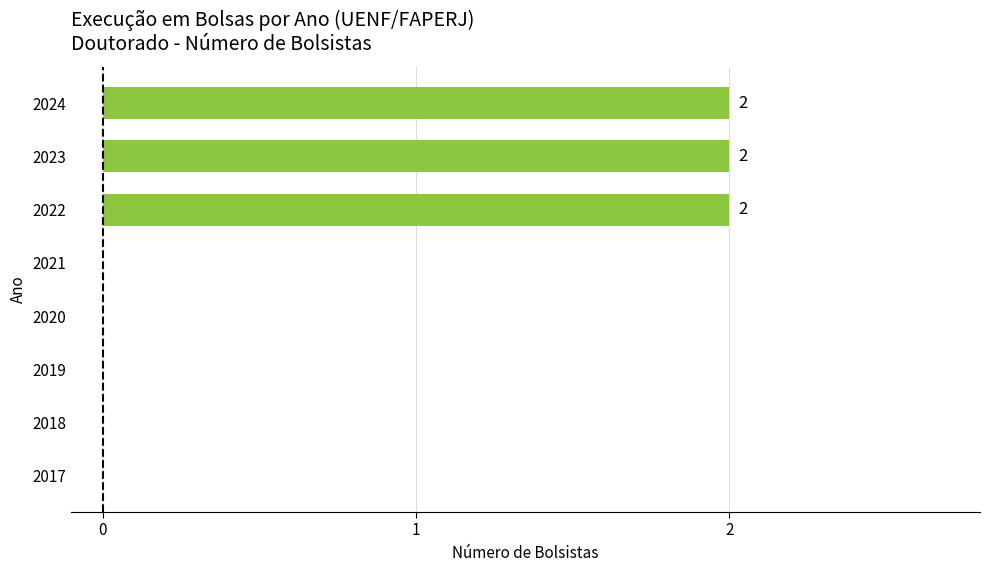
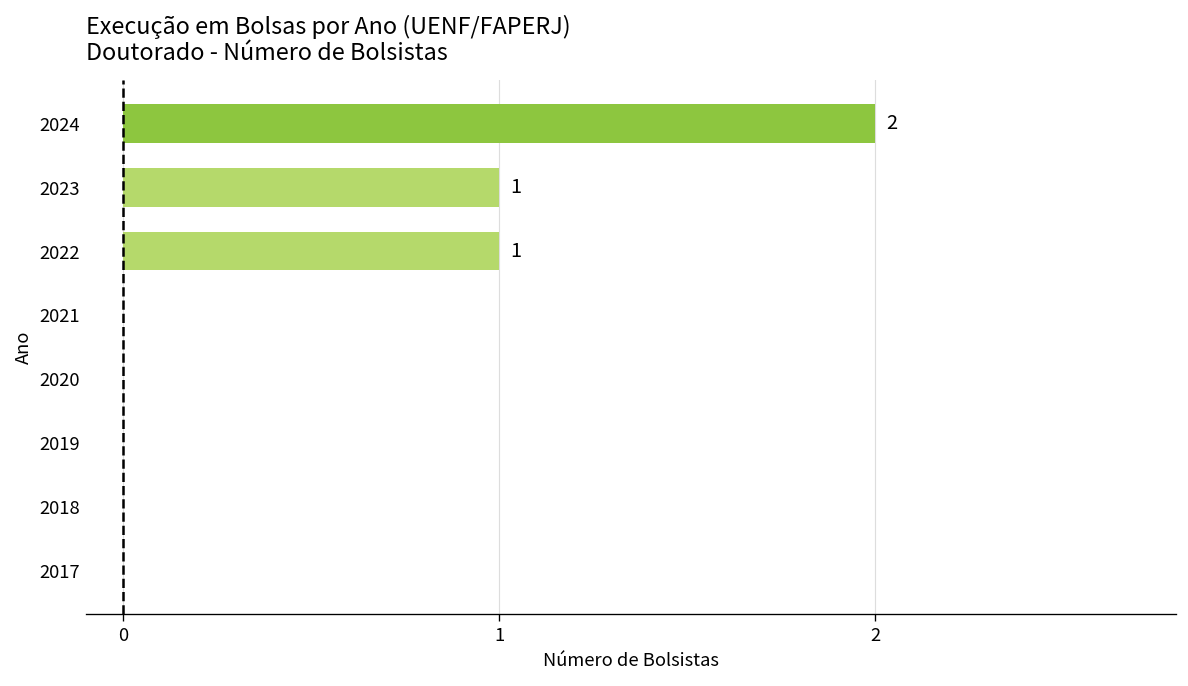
2023: 2 -> 1
2022: 2 -> 1
